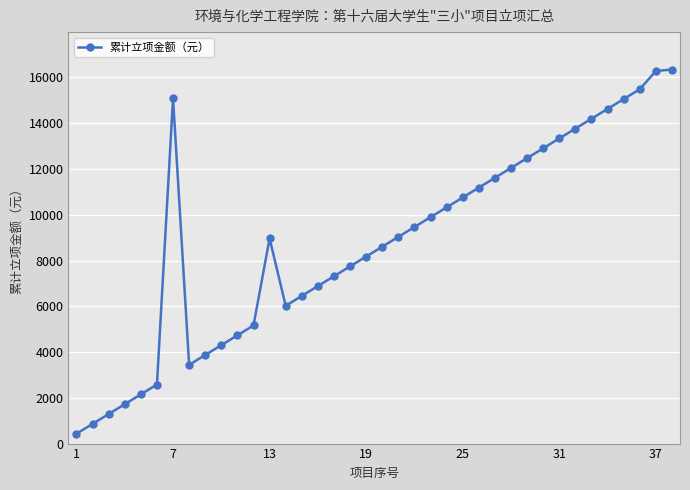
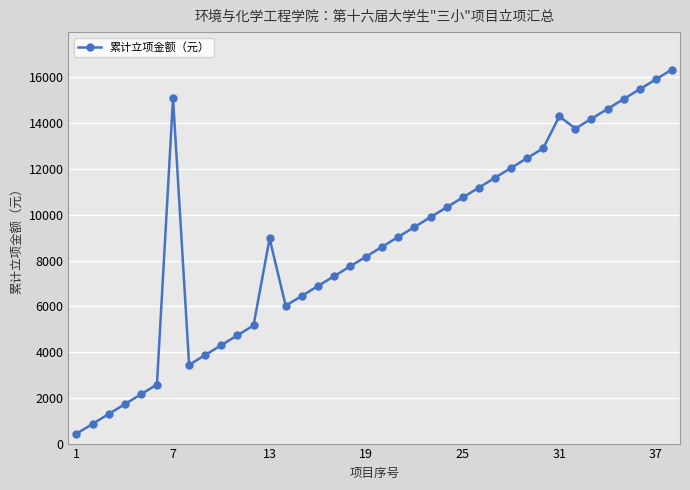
31: 13300 -> 14300
37: 16300 -> 15900
